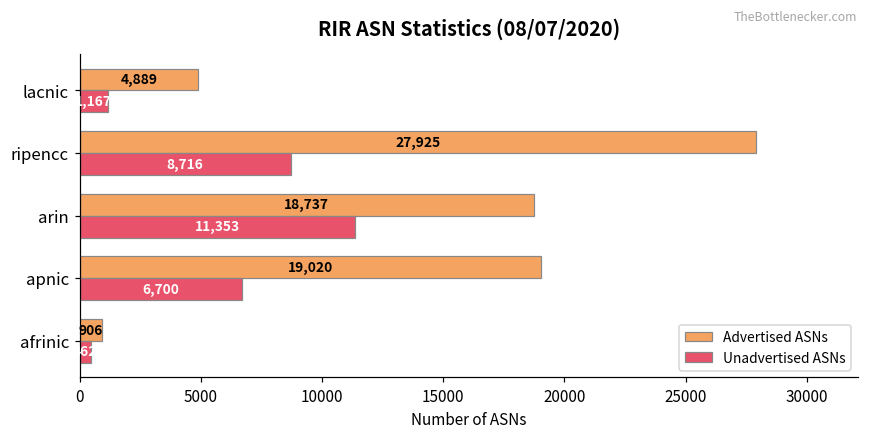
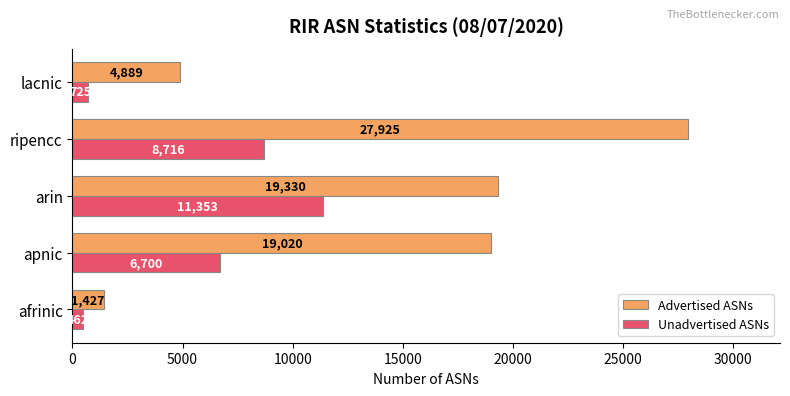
Unadvertised ASNs, lacnic: 1,167 -> 725
Advertised ASNs, arin: 18,737 -> 19,330
Advertised ASNs, afrinic: 906 -> 1,427
